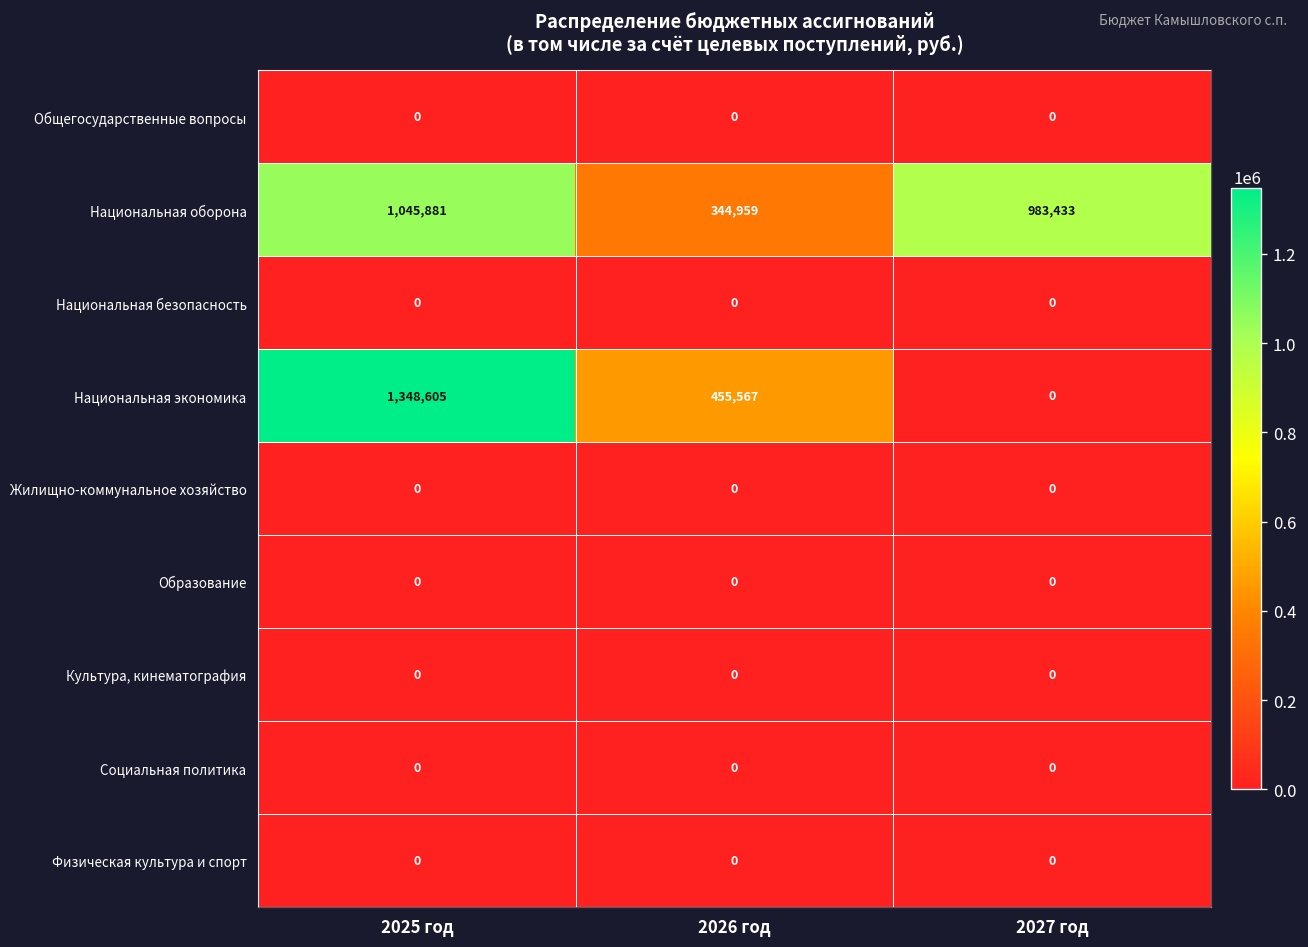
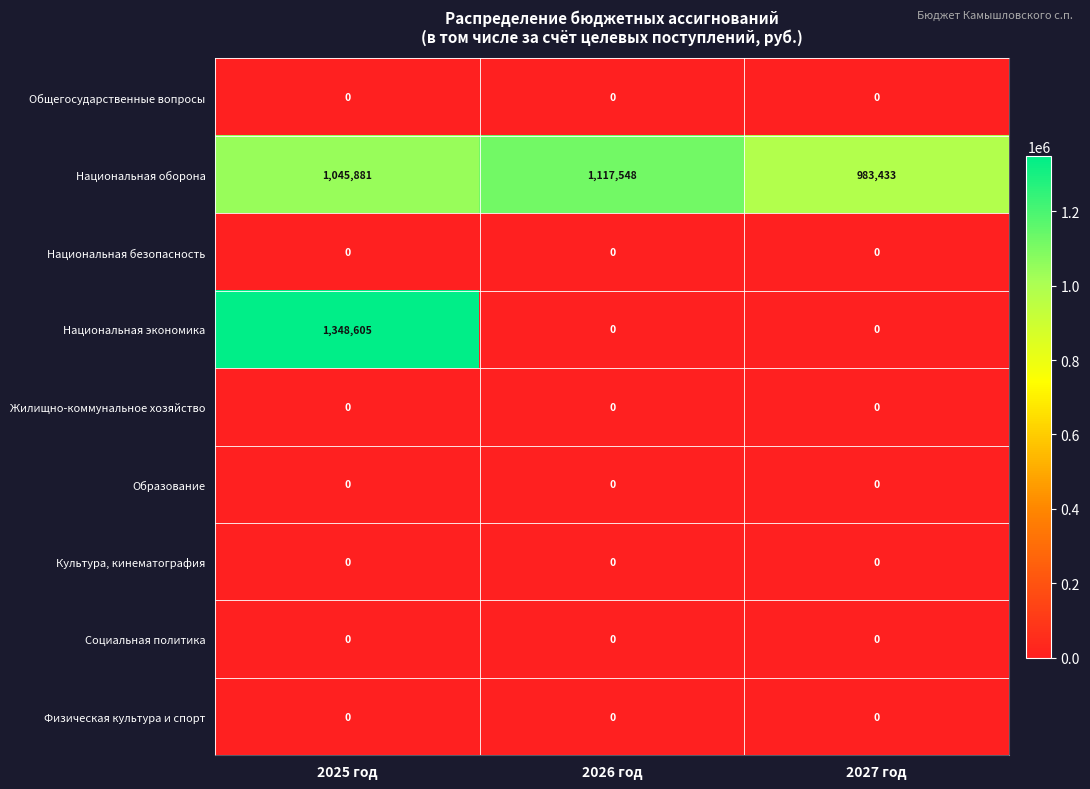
Национальная оборона, 2026 год: 344,959 -> 1,117,548
Национальная экономика, 2026 год: 455,567 -> 0
